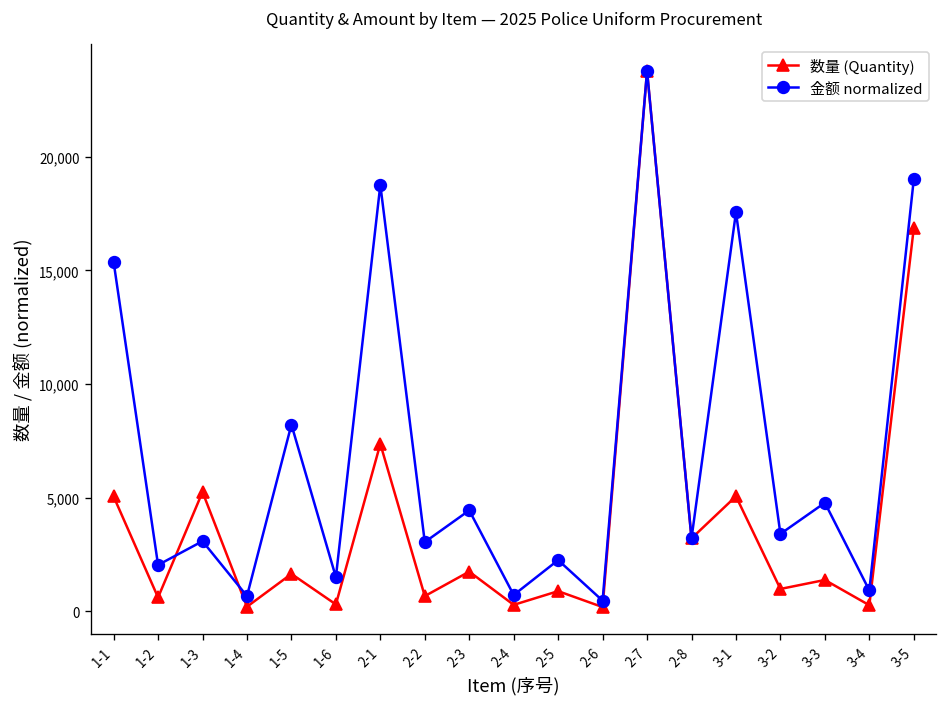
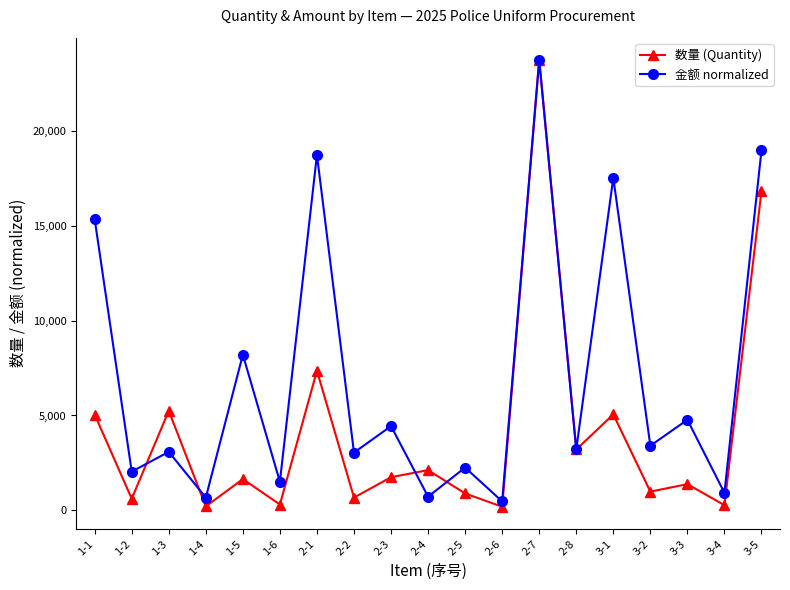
数量 (Quantity), 2-4: 300 -> 2,100
